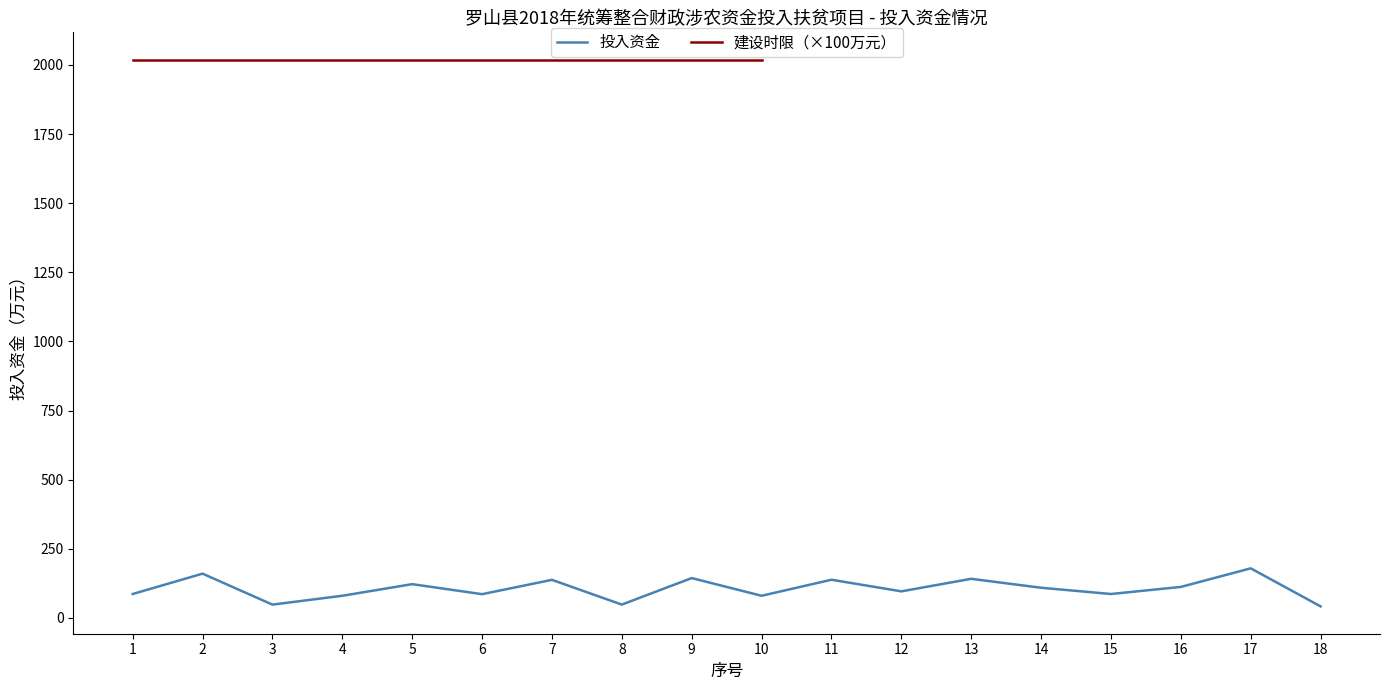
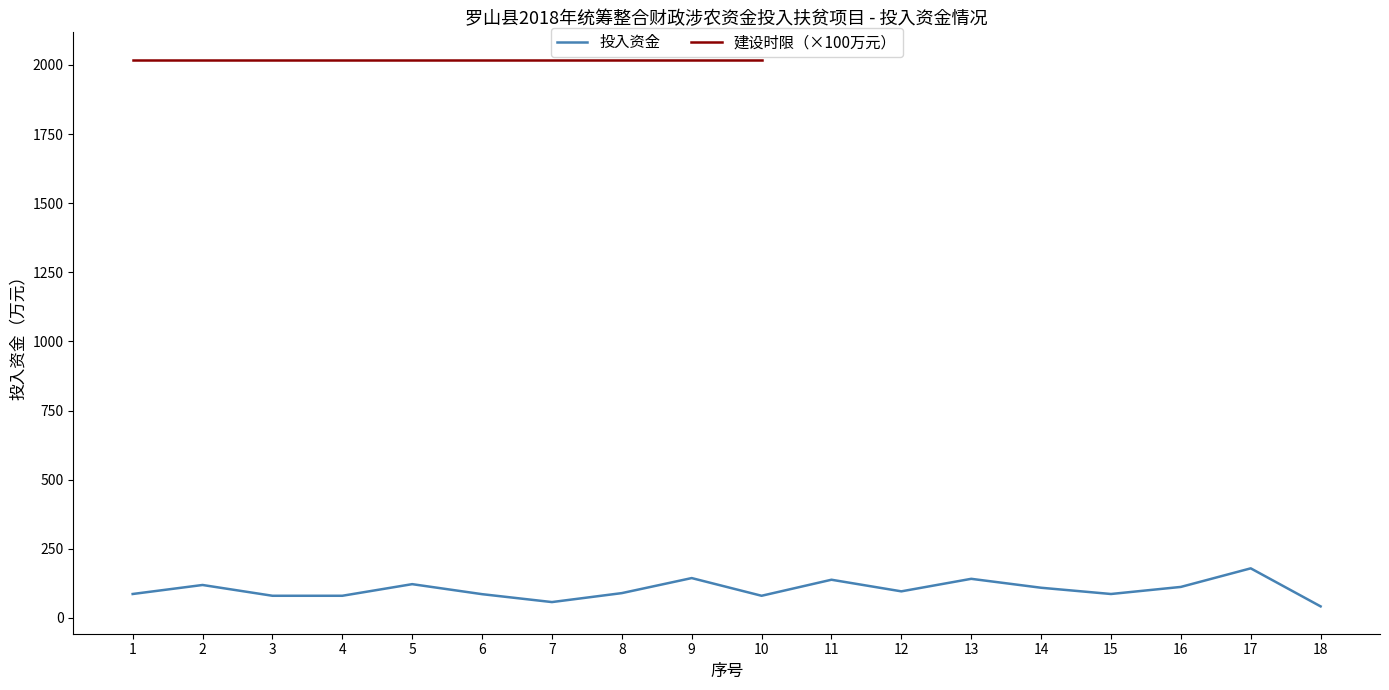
投入资金, 2: 160 -> 120
投入资金, 3: 50 -> 80
投入资金, 7: 140 -> 60
投入资金, 8: 50 -> 90
